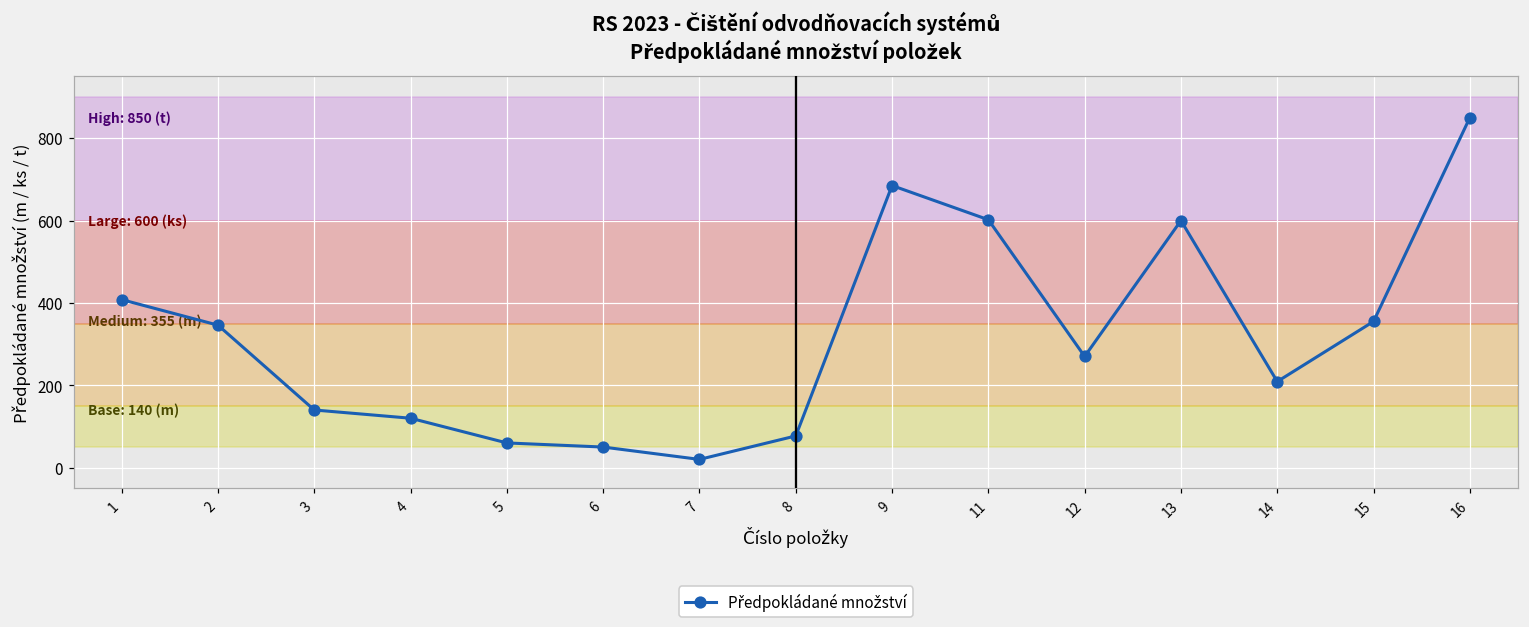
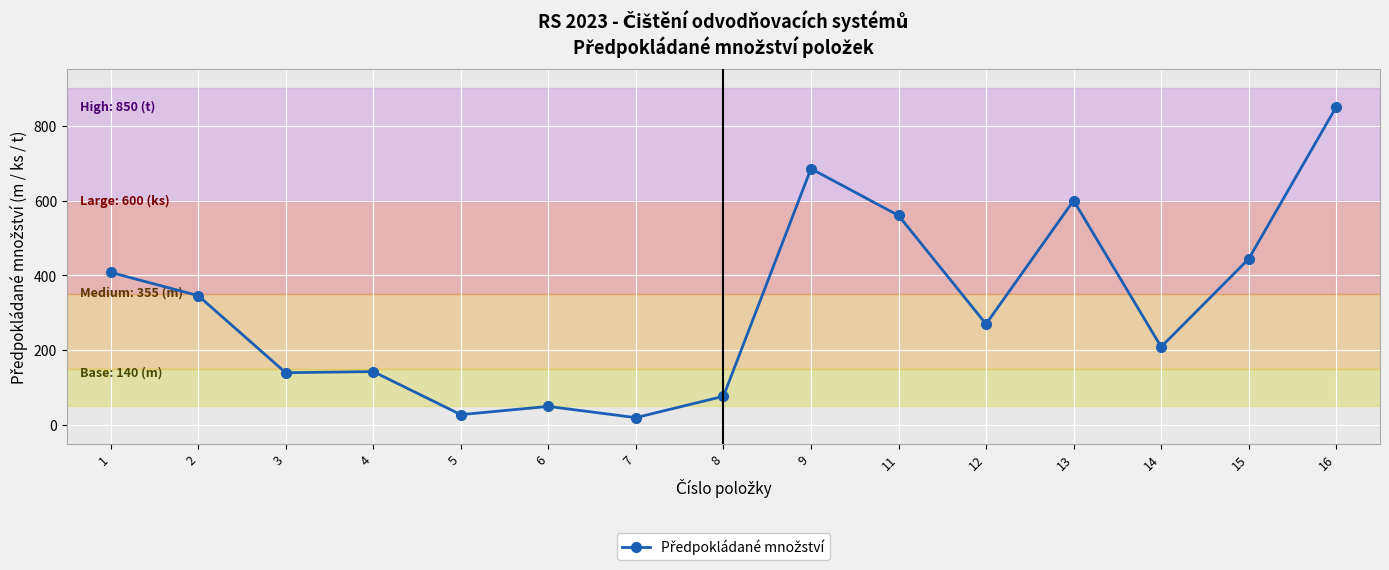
4: 120 -> 140
5: 60 -> 30
11: 600 -> 560
15: 360 -> 440
